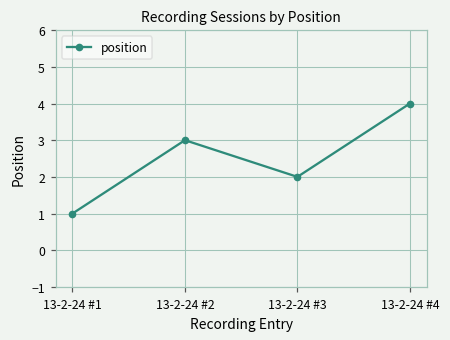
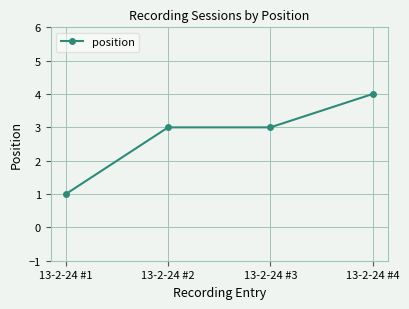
13-2-24 #3: 2 -> 3
